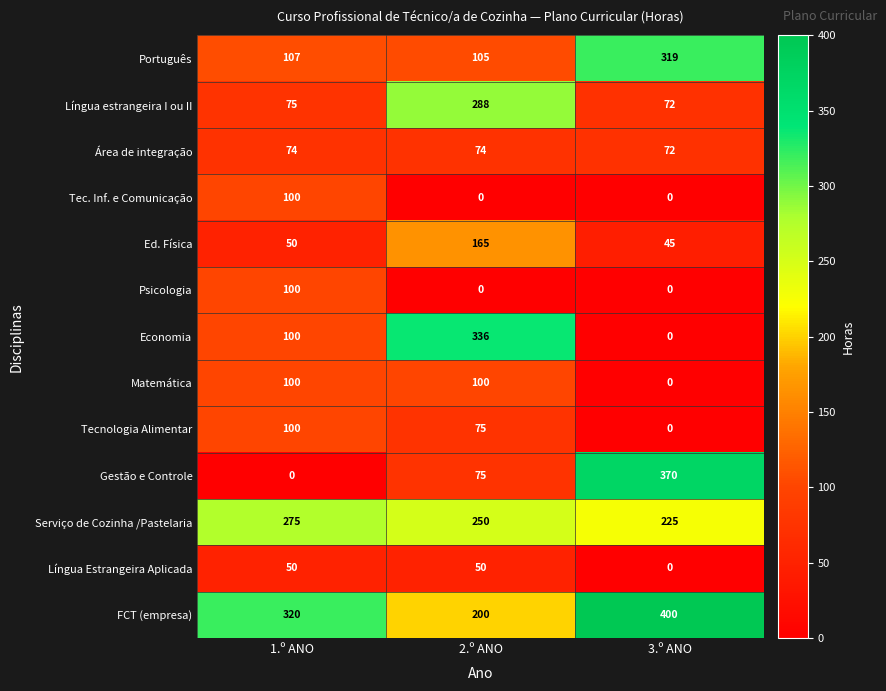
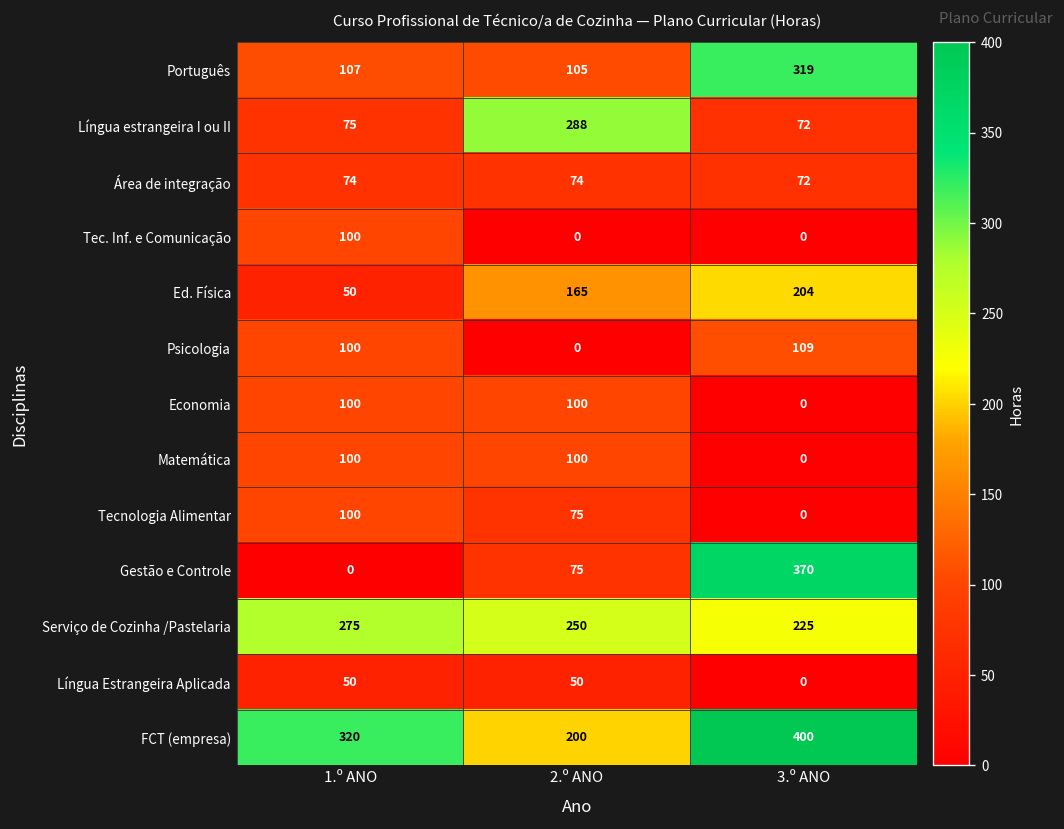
Ed. Física, 3.º ANO: 45 -> 204
Psicologia, 3.º ANO: 0 -> 109
Economia, 2.º ANO: 336 -> 100
